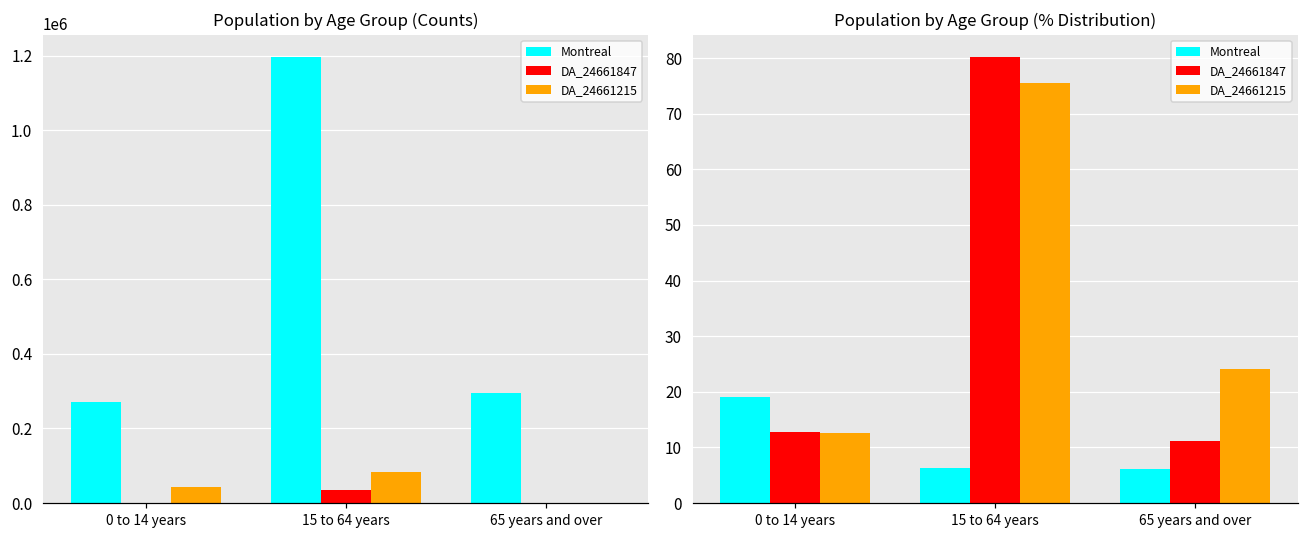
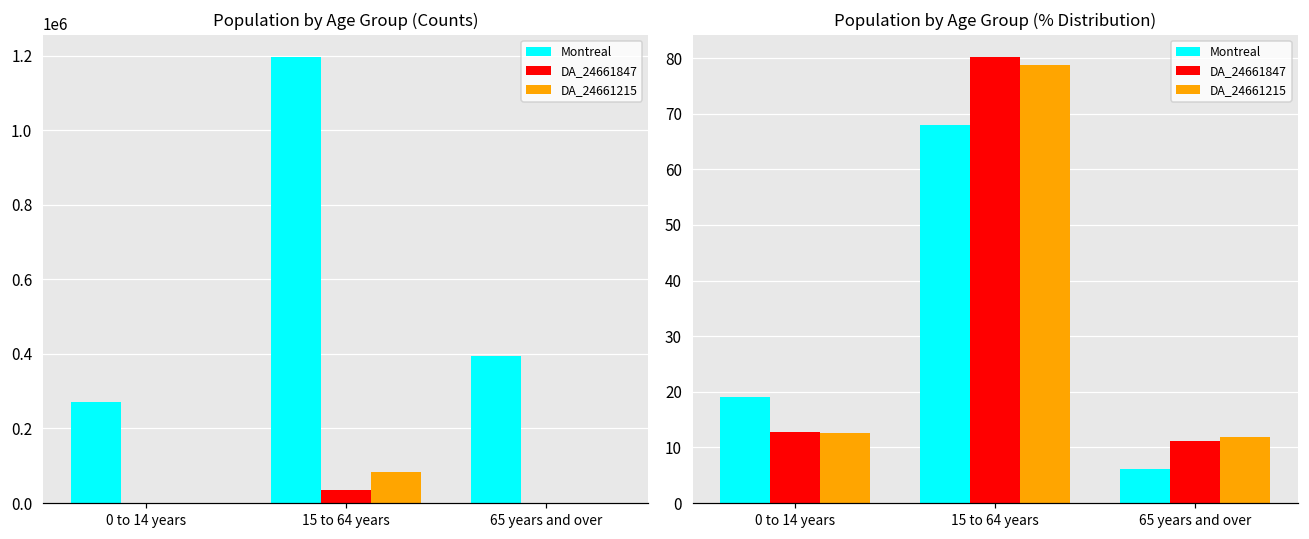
Population by Age Group (Counts), DA_24661215, 0 to 14 years: 40000 -> 0
Population by Age Group (Counts), Montreal, 65 years and over: 300000 -> 390000
Population by Age Group (% Distribution), Montreal, 15 to 64 years: 6 -> 68
Population by Age Group (% Distribution), DA_24661215, 15 to 64 years: 76 -> 79
Population by Age Group (% Distribution), DA_24661215, 65 years and over: 24 -> 12
